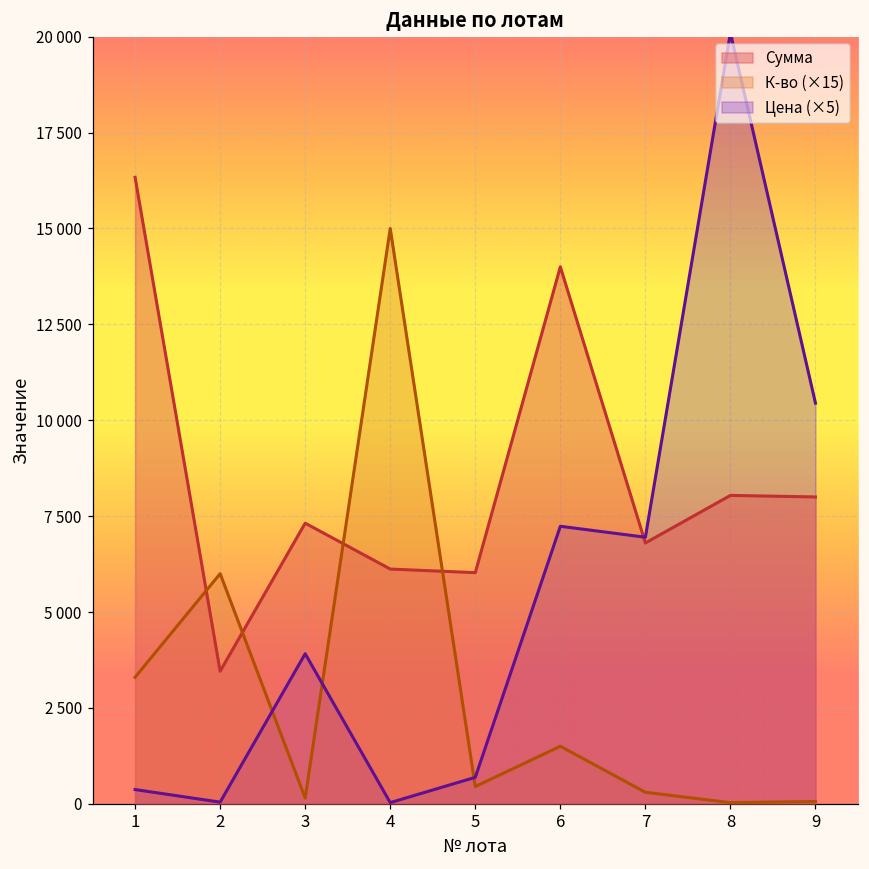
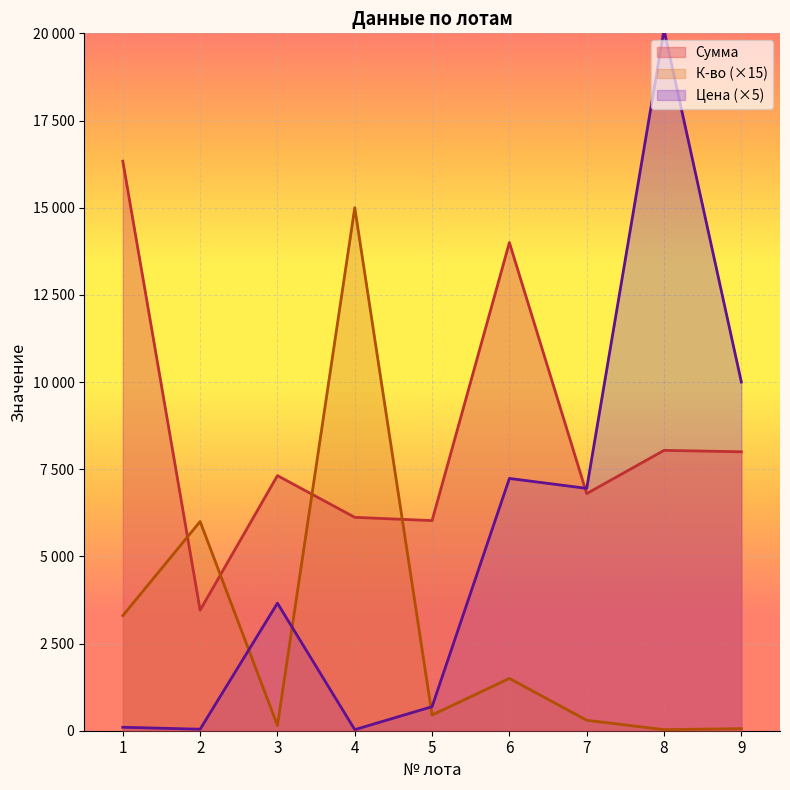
Цена (×5), 1: 400 -> 100
Цена (×5), 3: 3900 -> 3700
Цена (×5), 9: 10400 -> 10000
